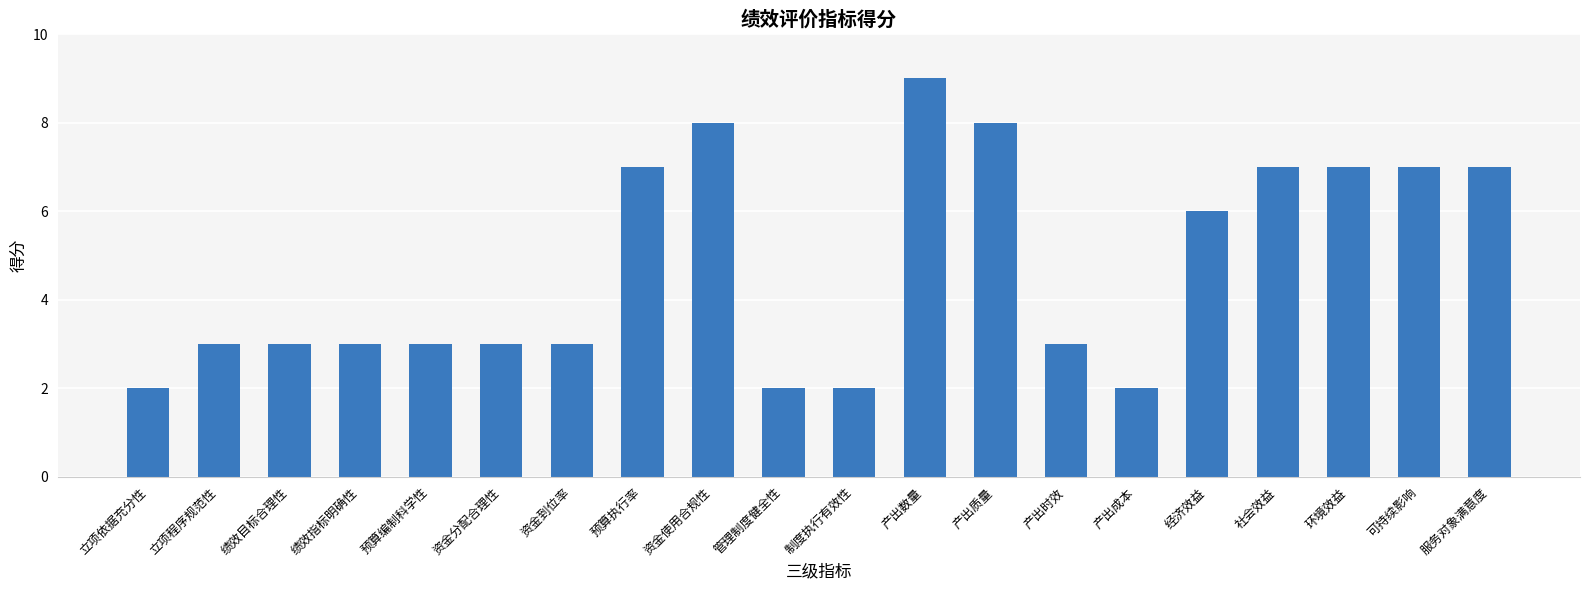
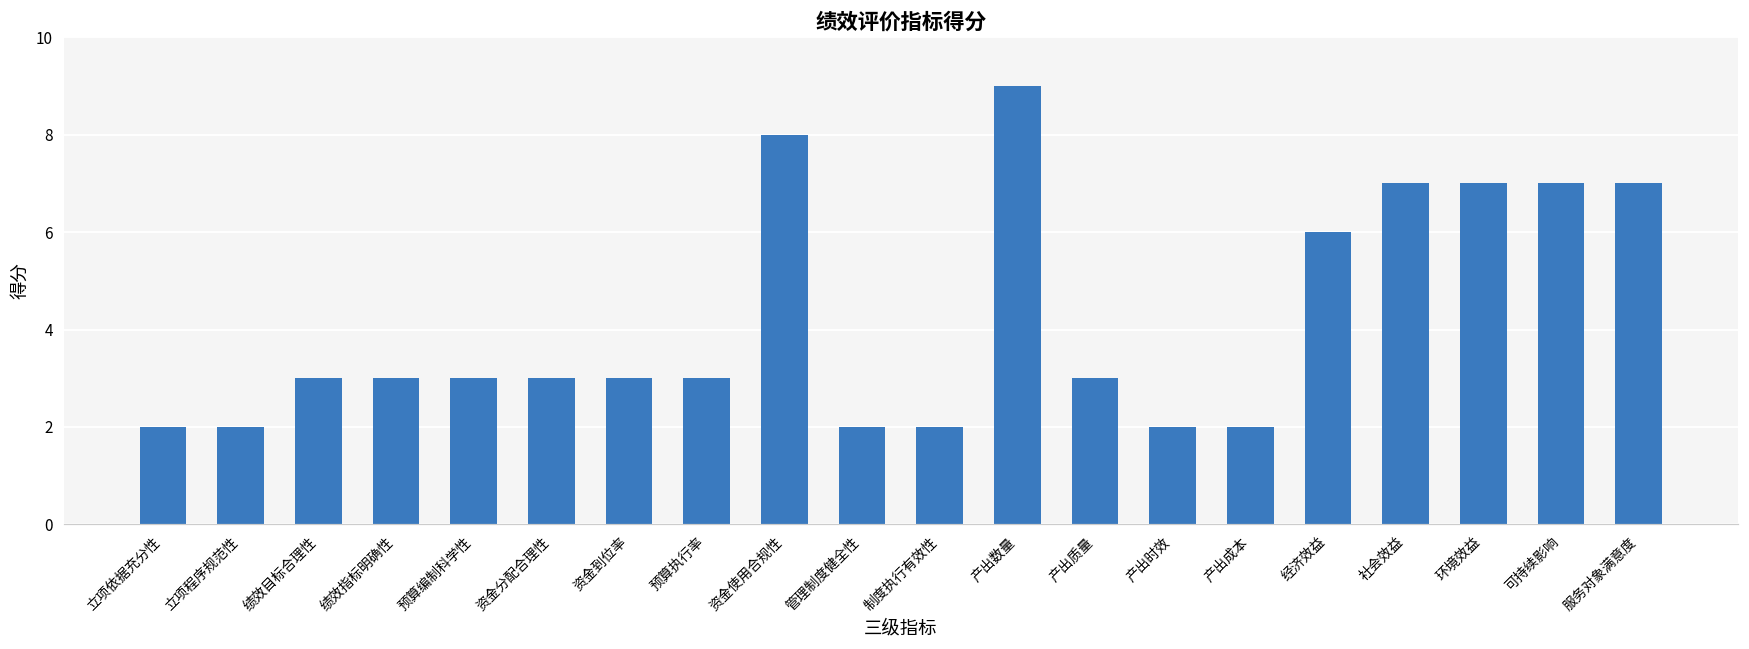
立项程序规范性: 3 -> 2
预算执行率: 7 -> 3
产出质量: 8 -> 3
产出时效: 3 -> 2
